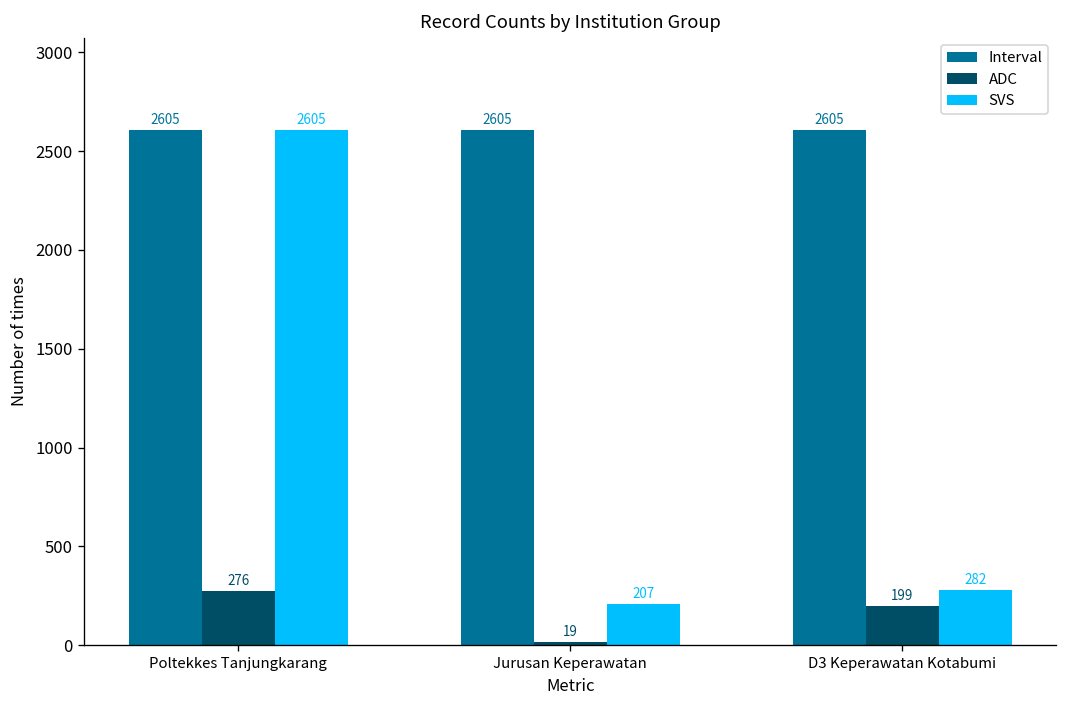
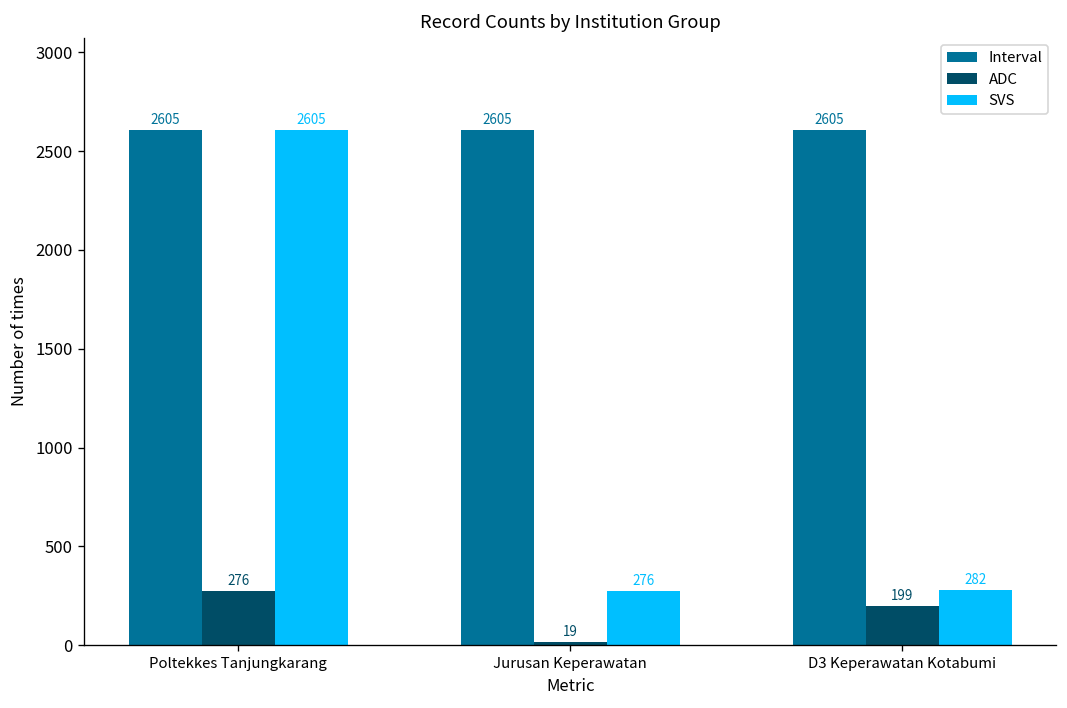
SVS, Jurusan Keperawatan: 207 -> 276
